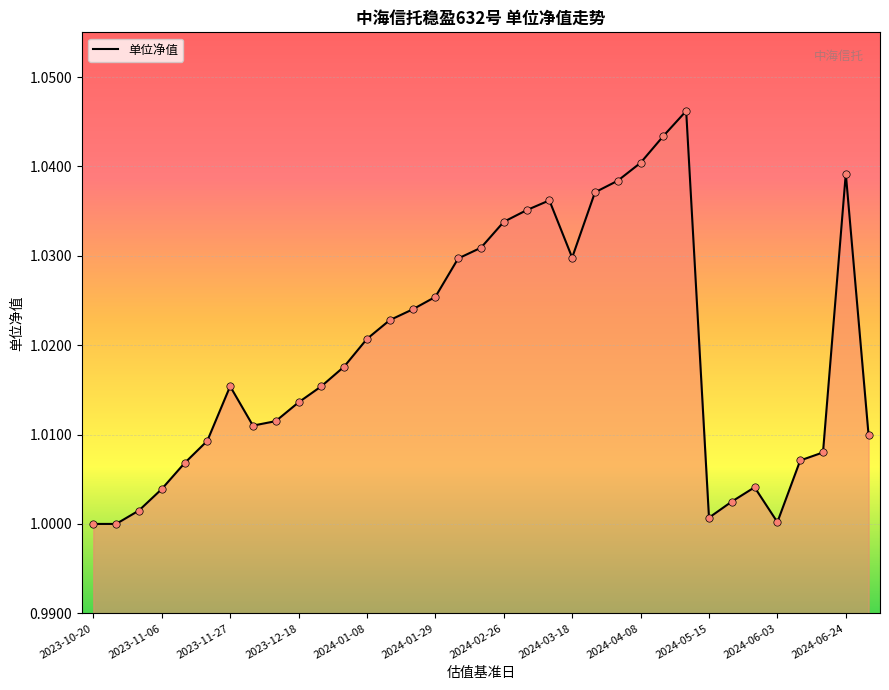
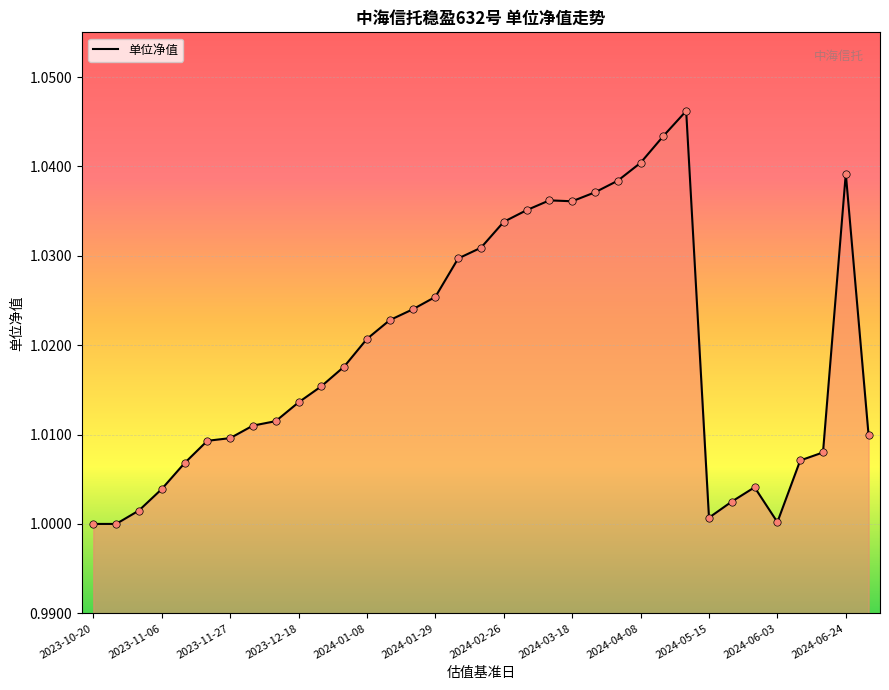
2023-11-27: 1.015 -> 1.010
2024-03-18: 1.030 -> 1.036
